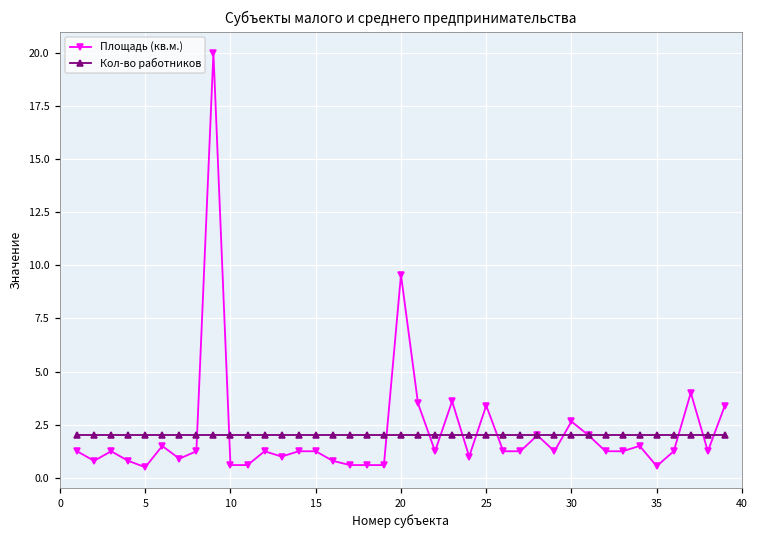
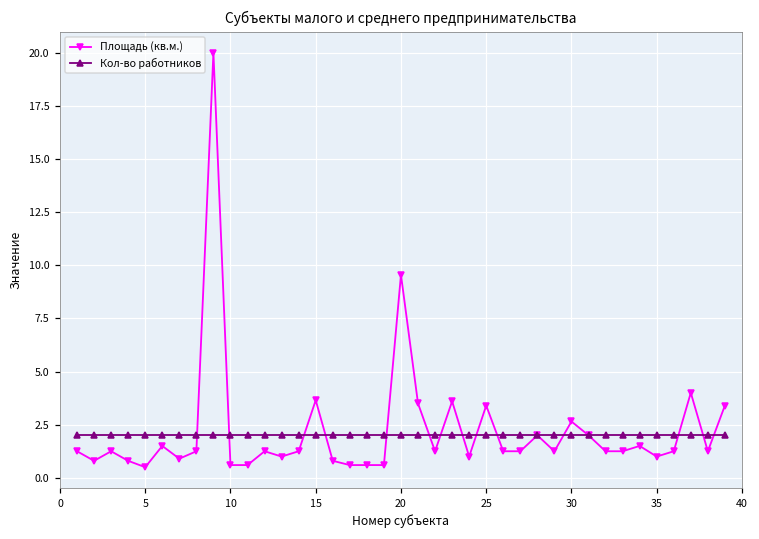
Площадь (кв.м.), 15: 1.3 -> 3.7
Площадь (кв.м.), 35: 0.6 -> 1.0
